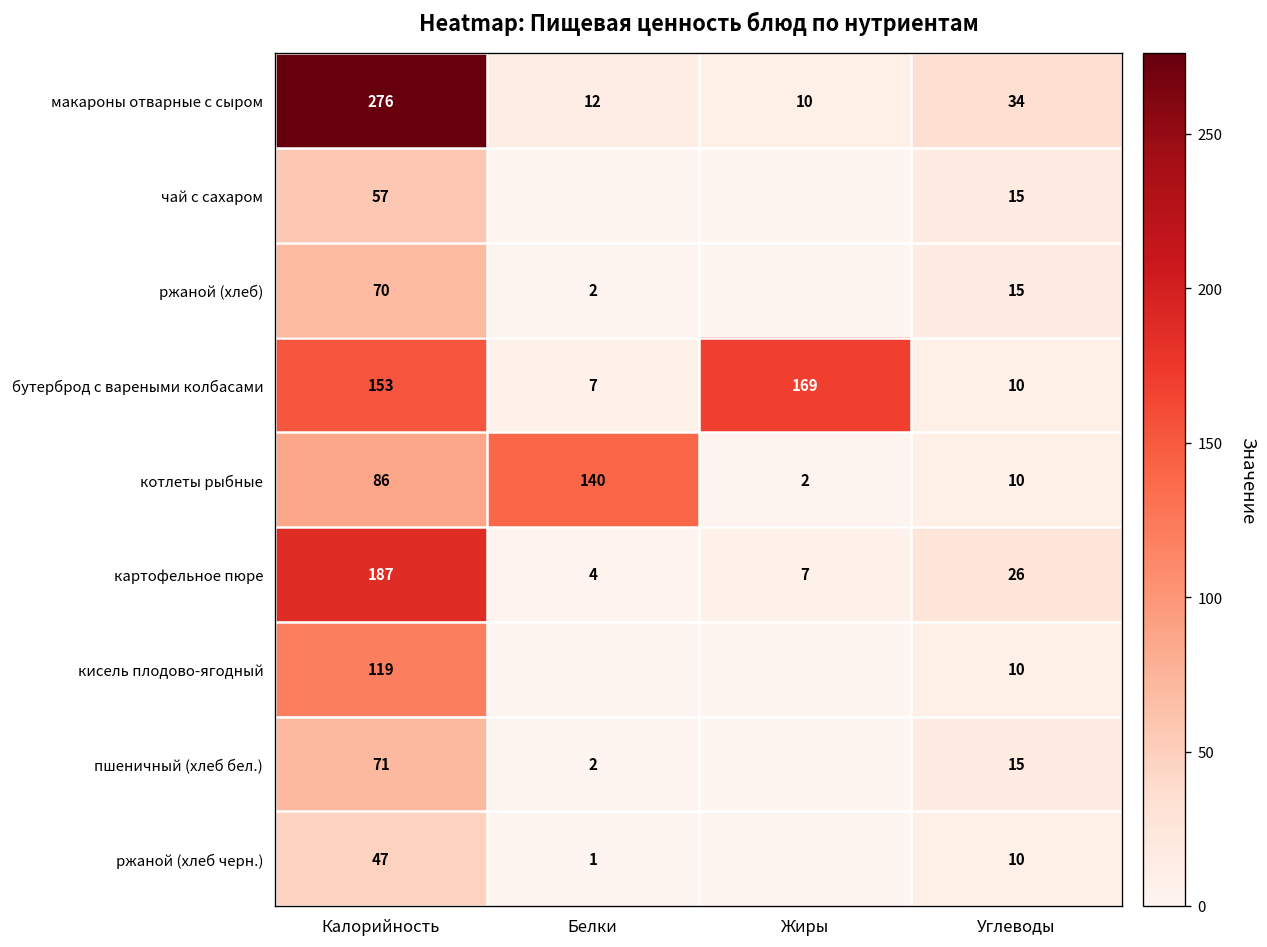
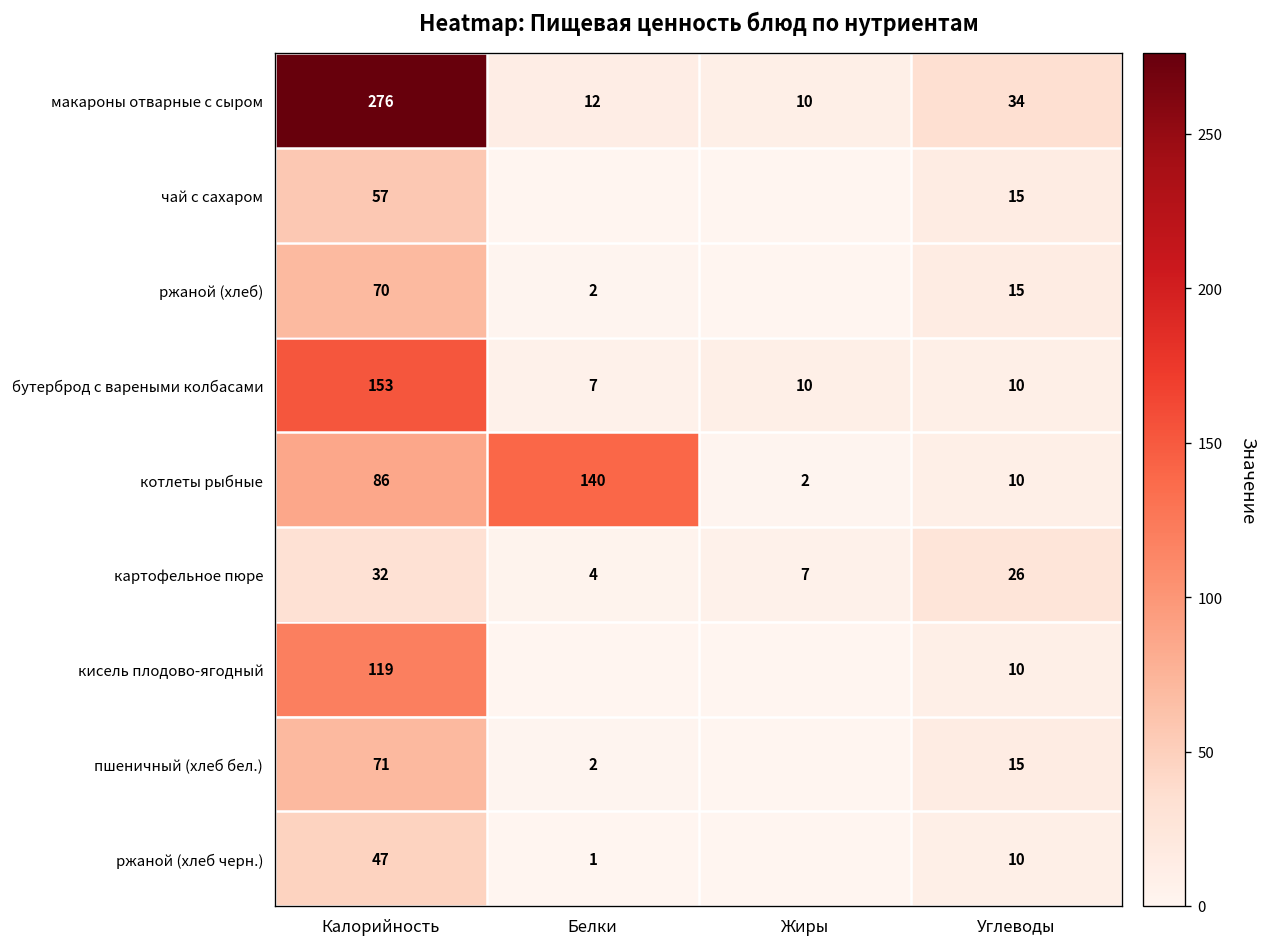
бутерброд с вареными колбасами, Жиры: 169 -> 10
картофельное пюре, Калорийность: 187 -> 32
